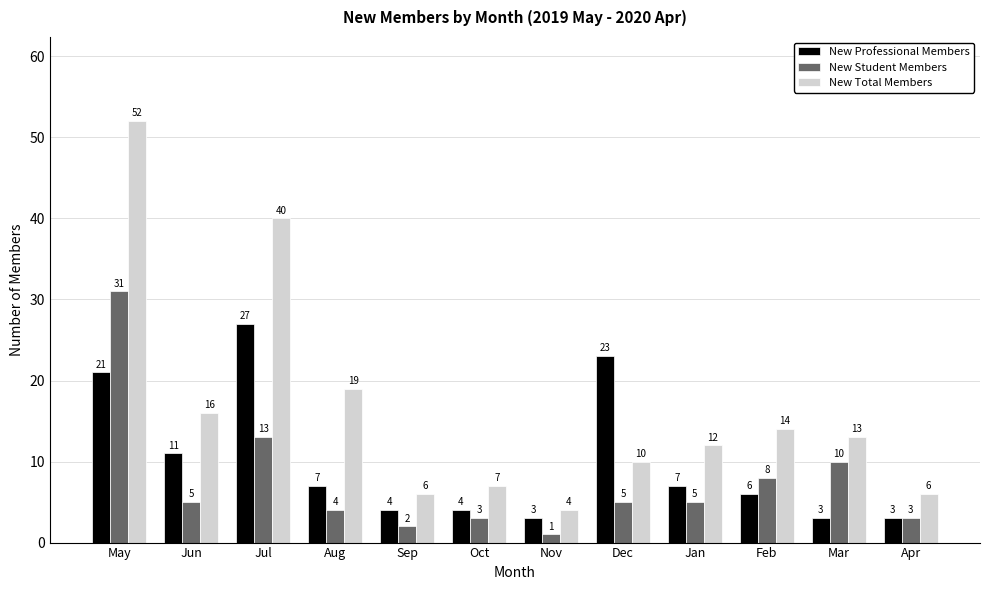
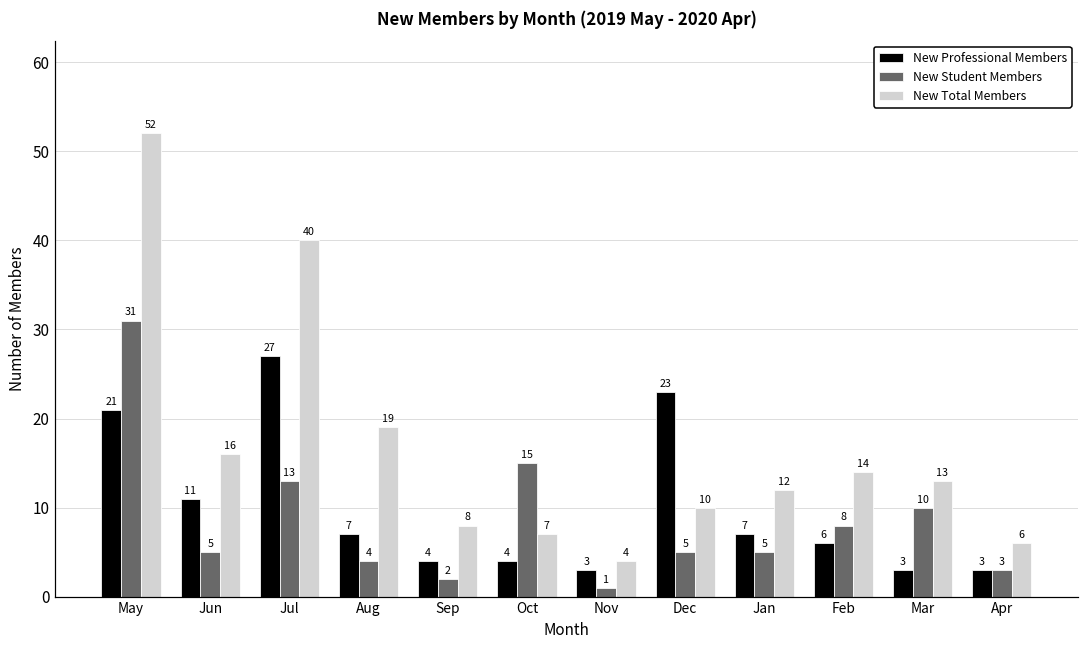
New Total Members, Sep: 6 -> 8
New Student Members, Oct: 3 -> 15
